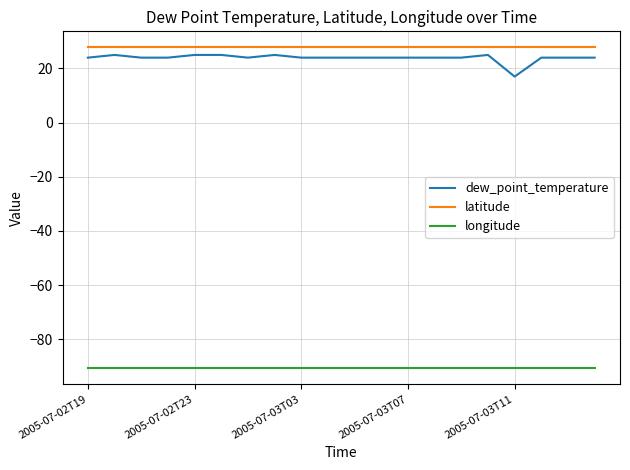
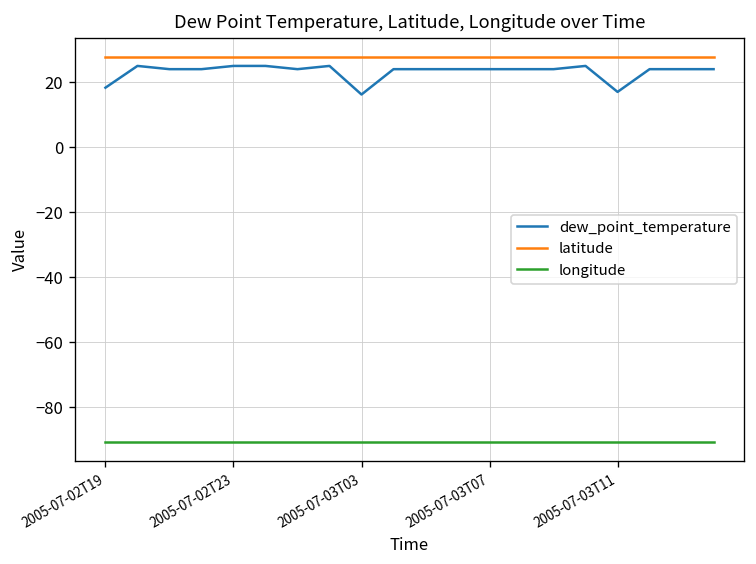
dew_point_temperature, 2005-07-02T19: 24 -> 18
dew_point_temperature, 2005-07-03T03: 24 -> 16
